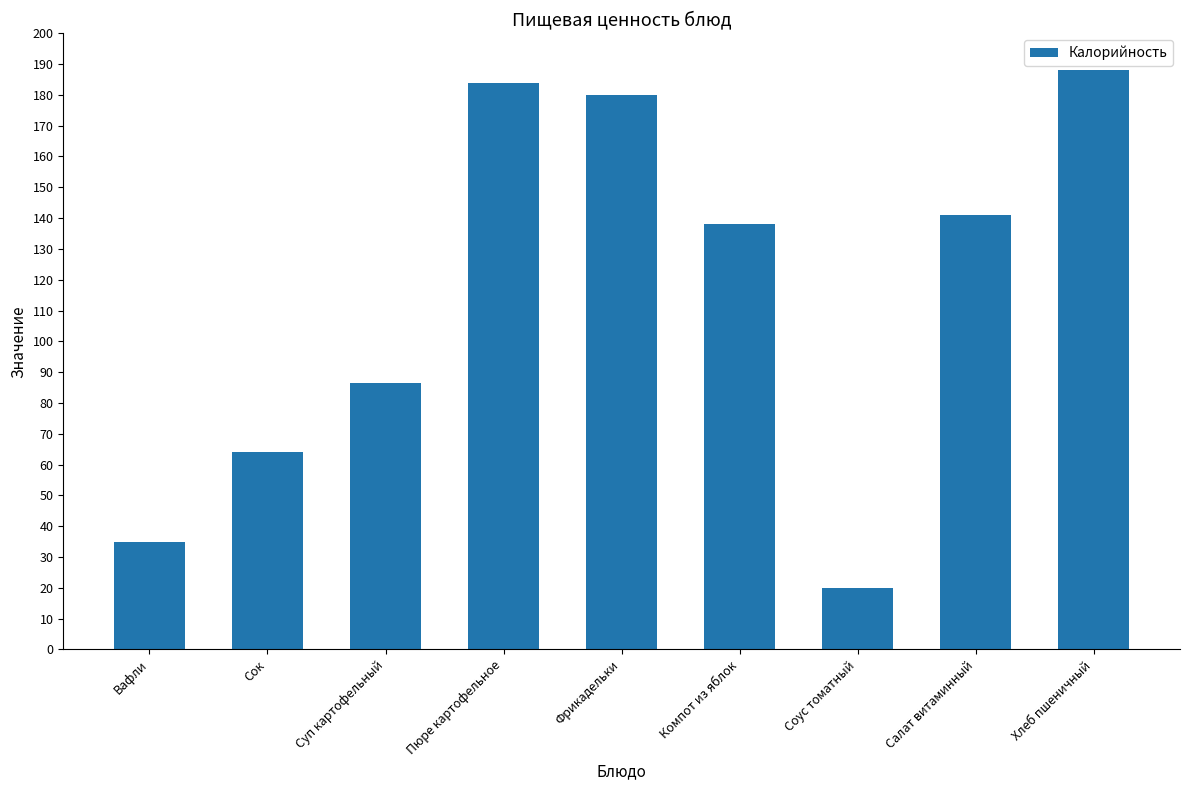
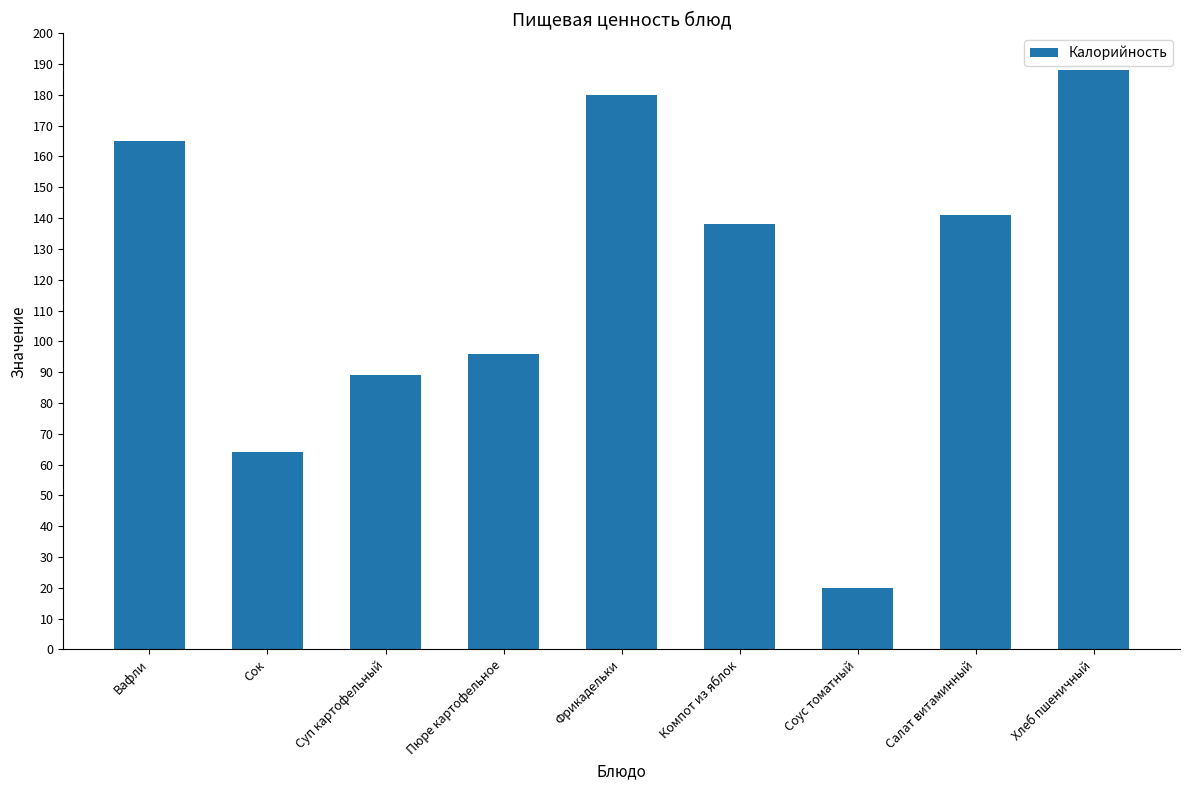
Вафли: 35 -> 165
Суп картофельный: 86 -> 89
Пюре картофельное: 184 -> 96
